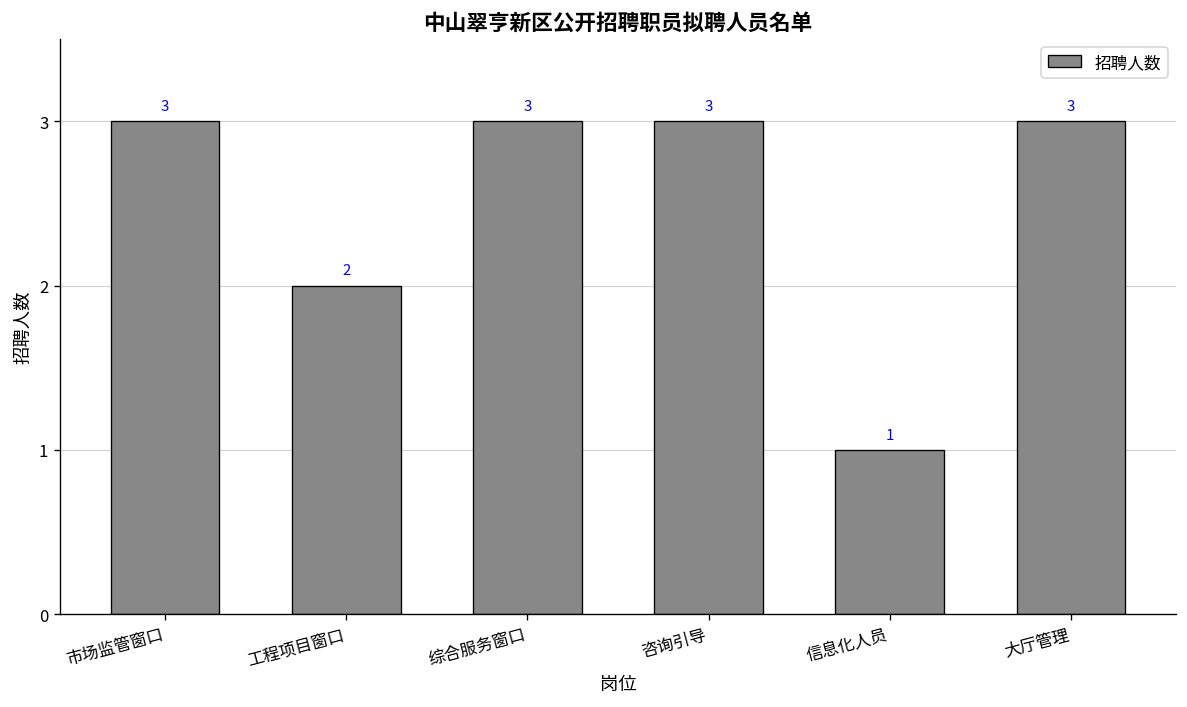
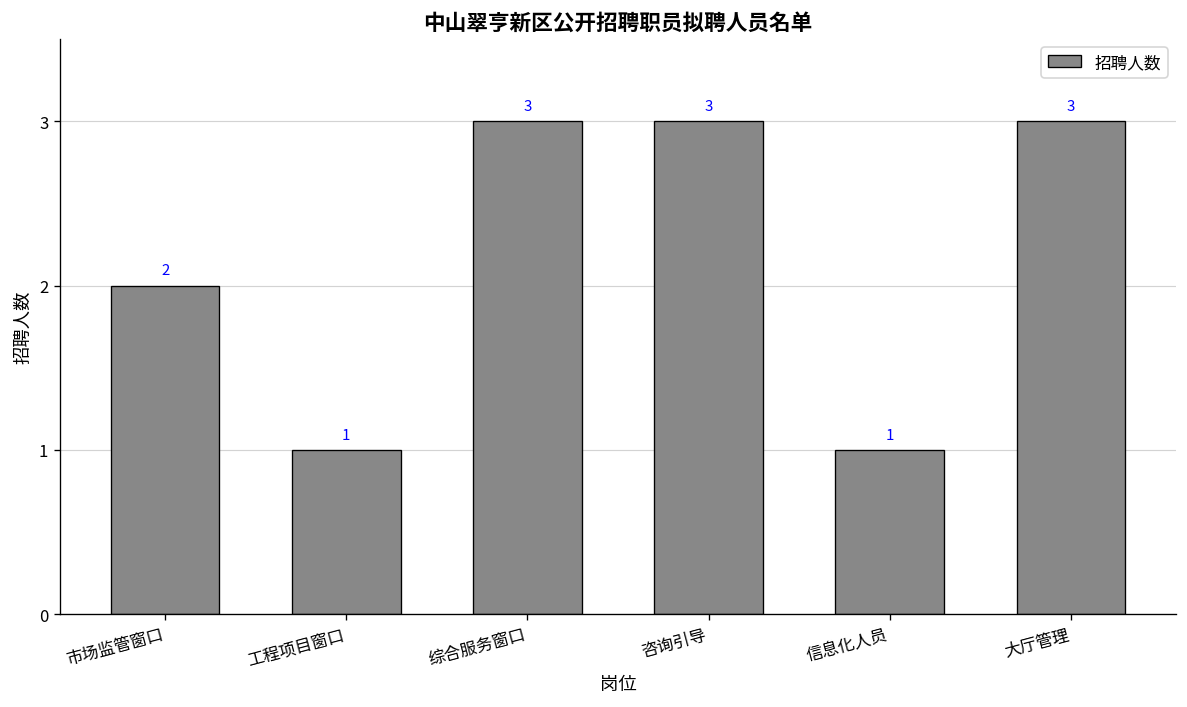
市场监管窗口: 3 -> 2
工程项目窗口: 2 -> 1
